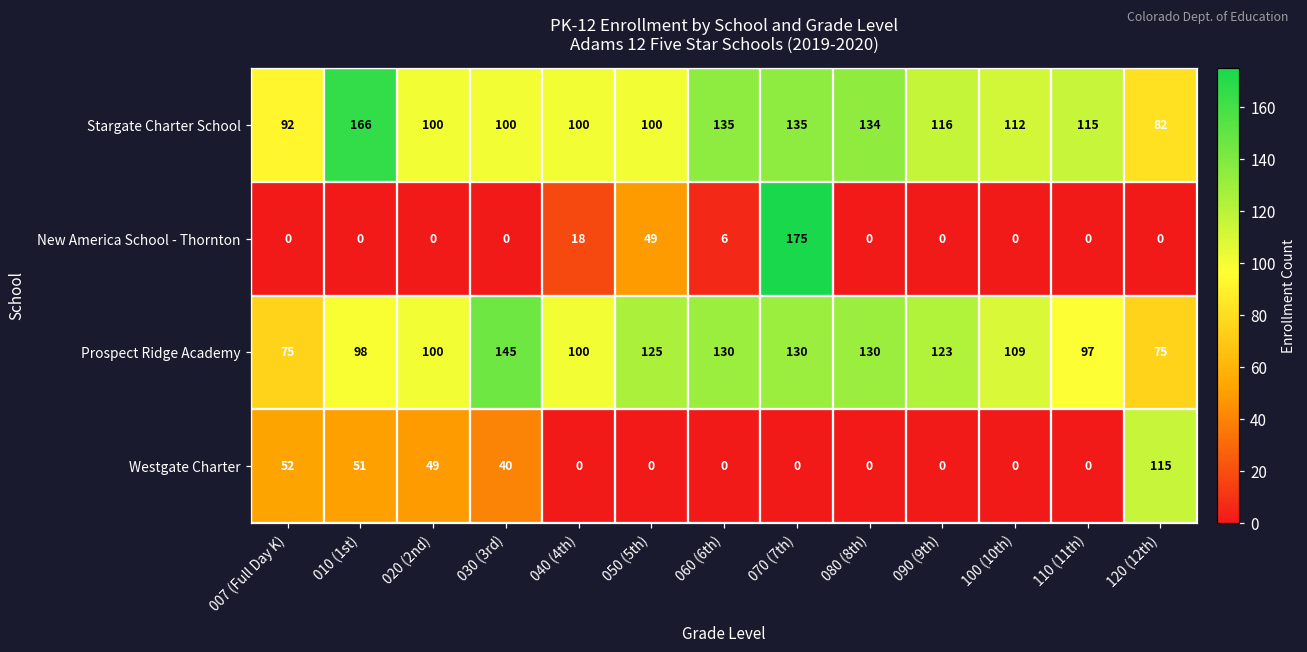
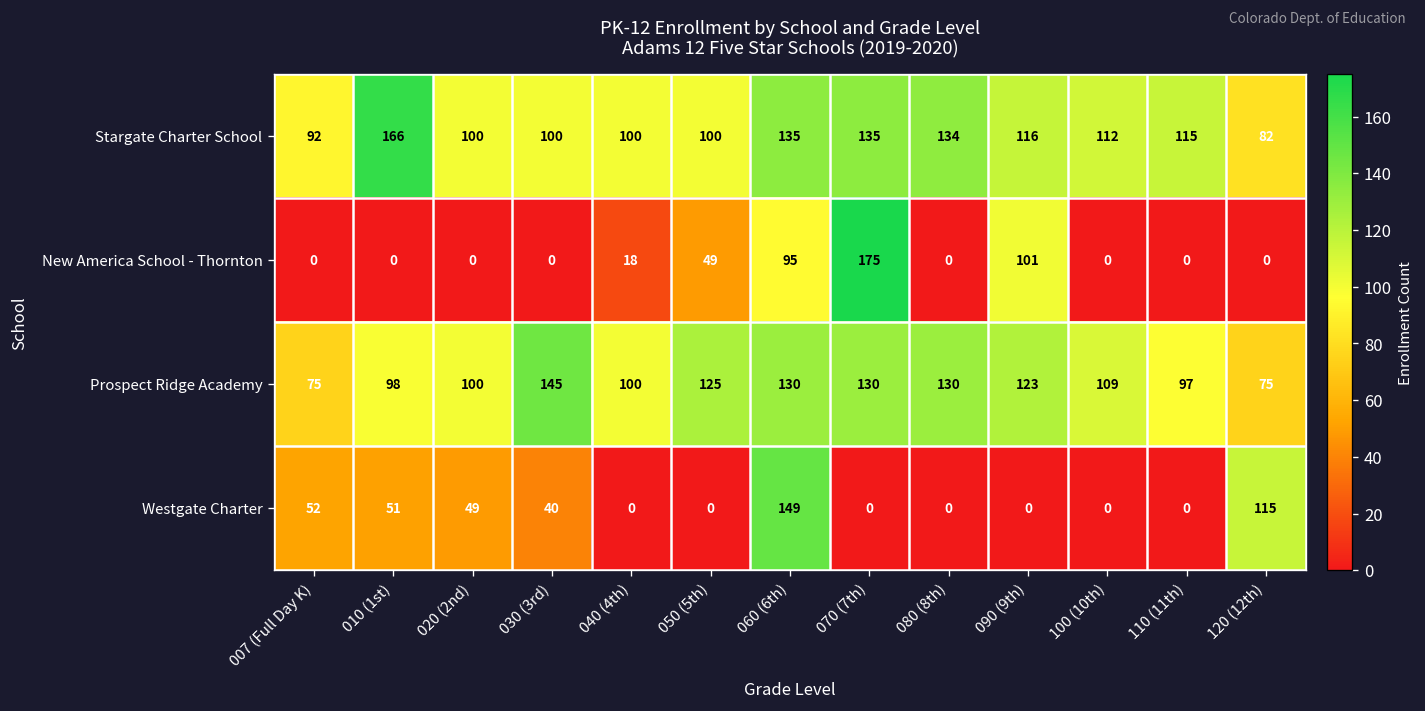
New America School - Thornton, 060 (6th): 6 -> 95
New America School - Thornton, 090 (9th): 0 -> 101
Westgate Charter, 060 (6th): 0 -> 149
